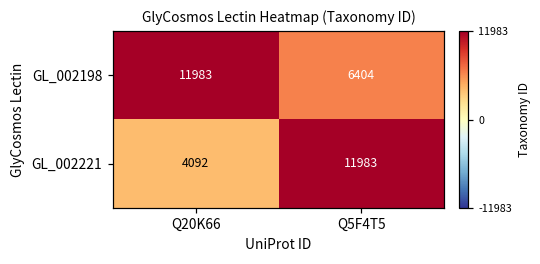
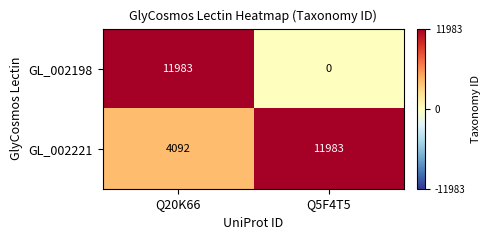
GL_002198, Q5F4T5: 6404 -> 0
